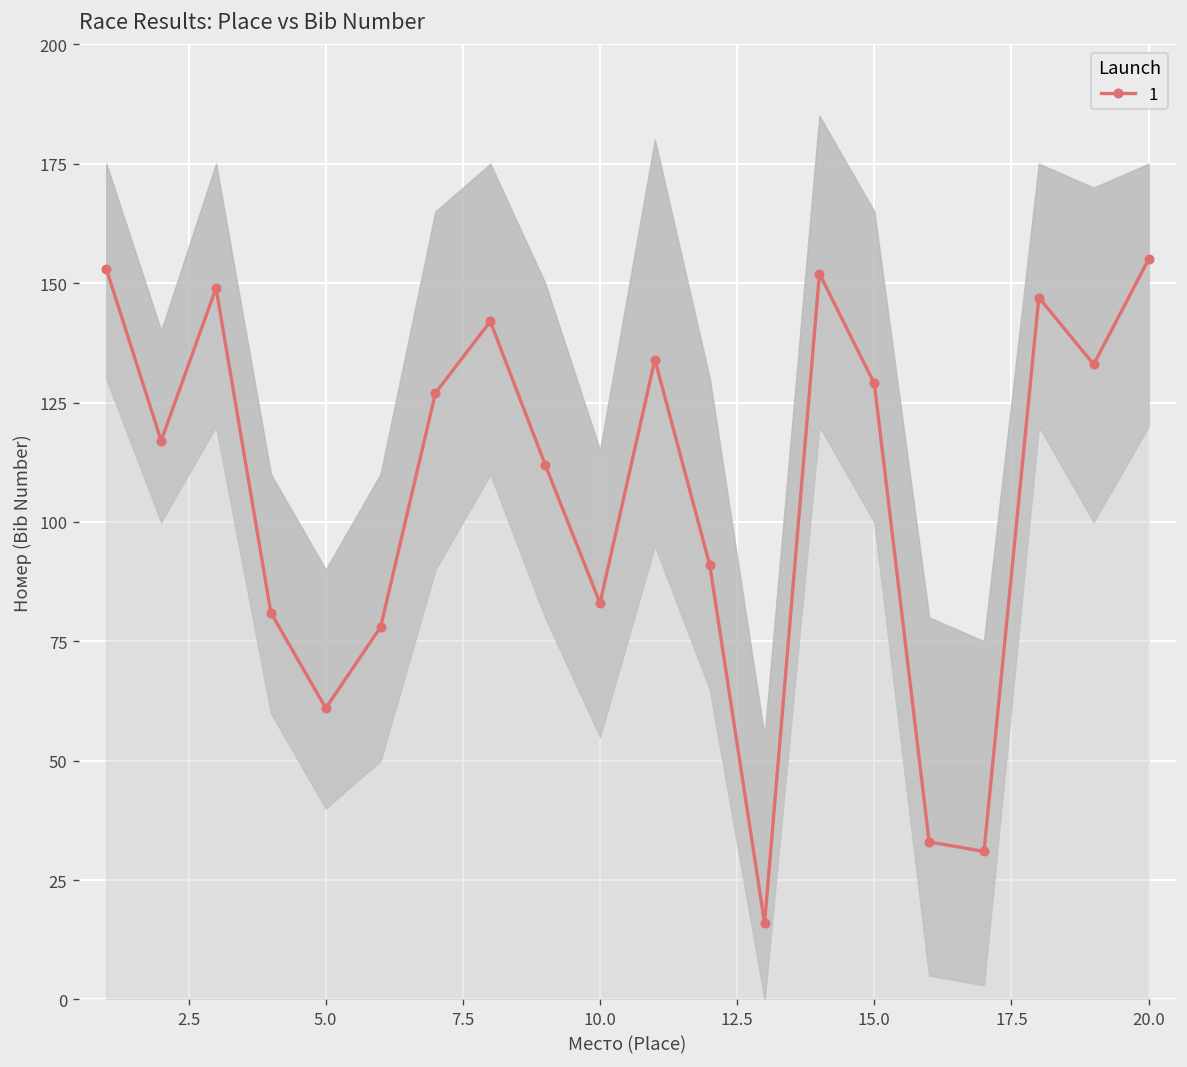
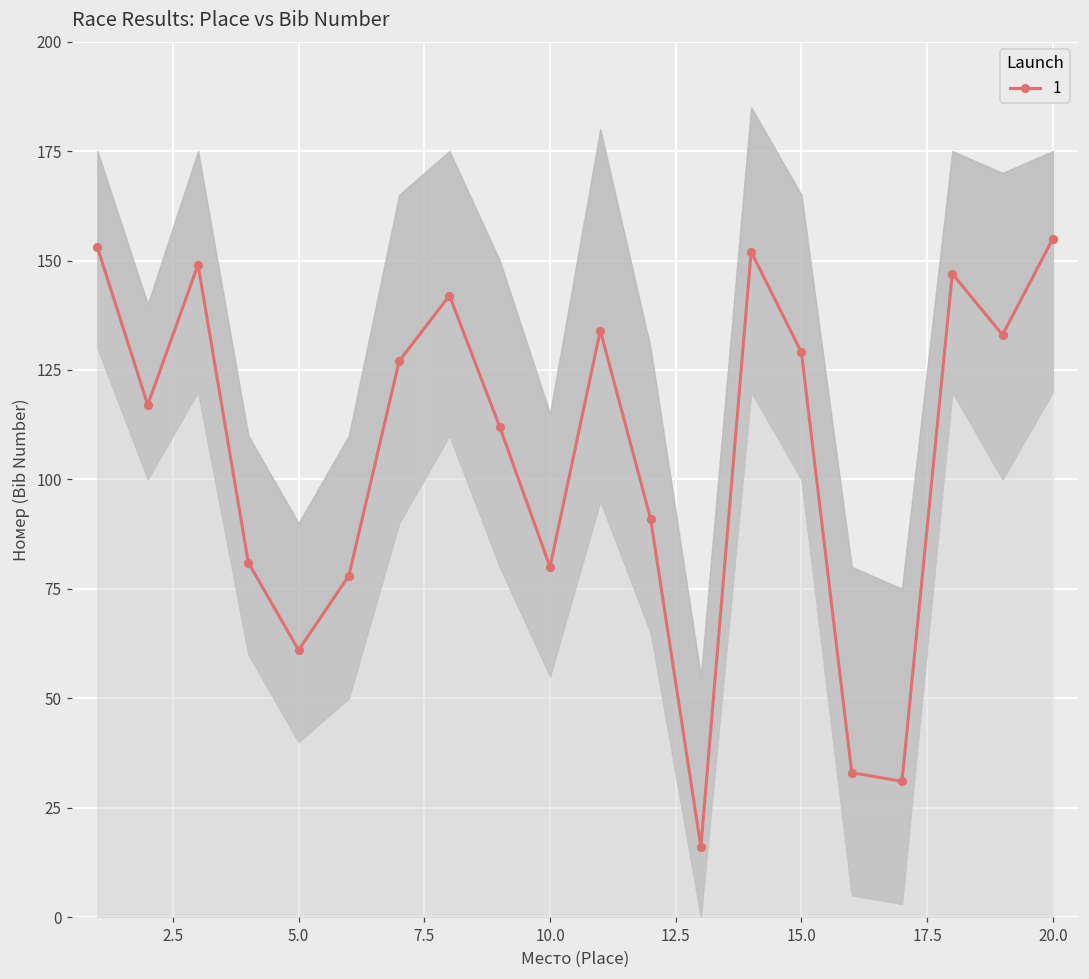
1, 10.0: 83 -> 80
